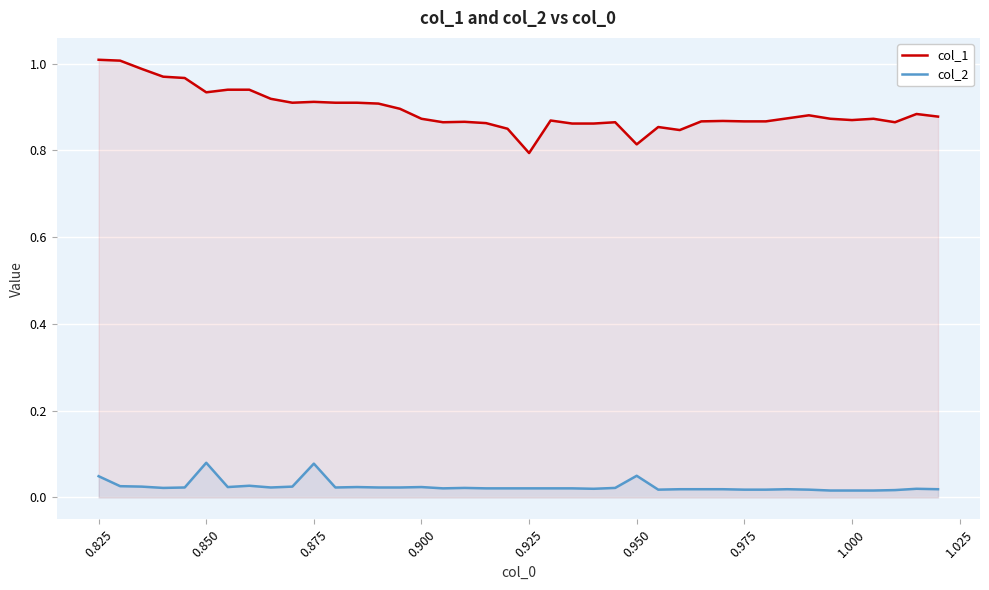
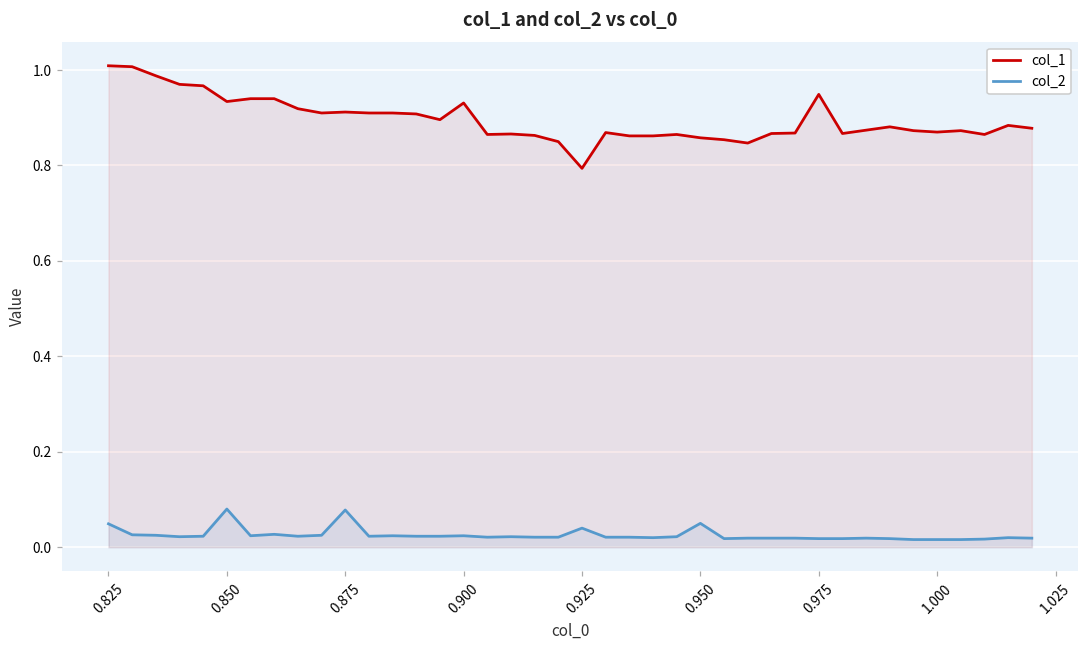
col_1, 0.900: 0.87 -> 0.93
col_2, 0.925: 0.02 -> 0.04
col_1, 0.950: 0.81 -> 0.86
col_1, 0.975: 0.87 -> 0.95
